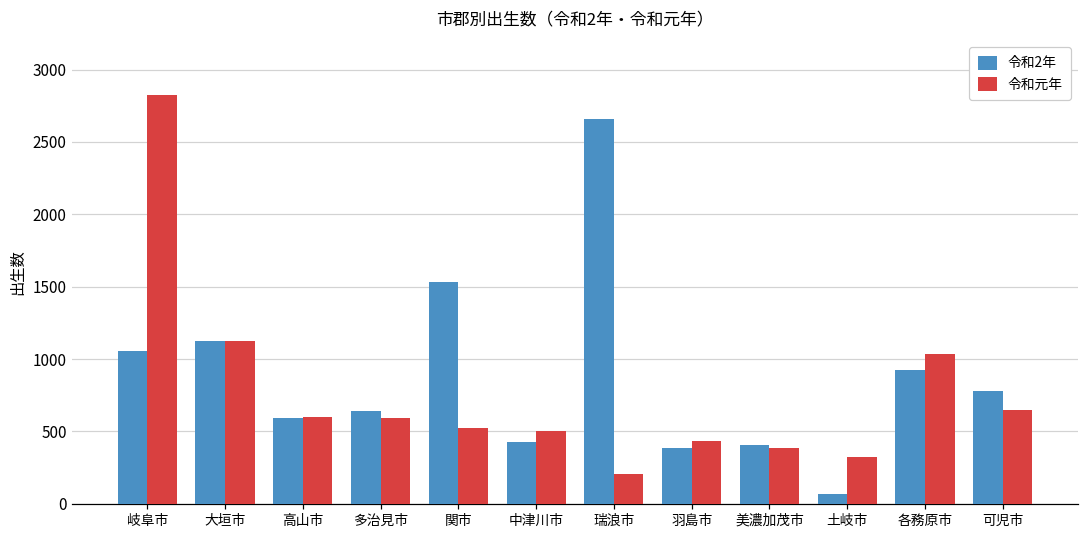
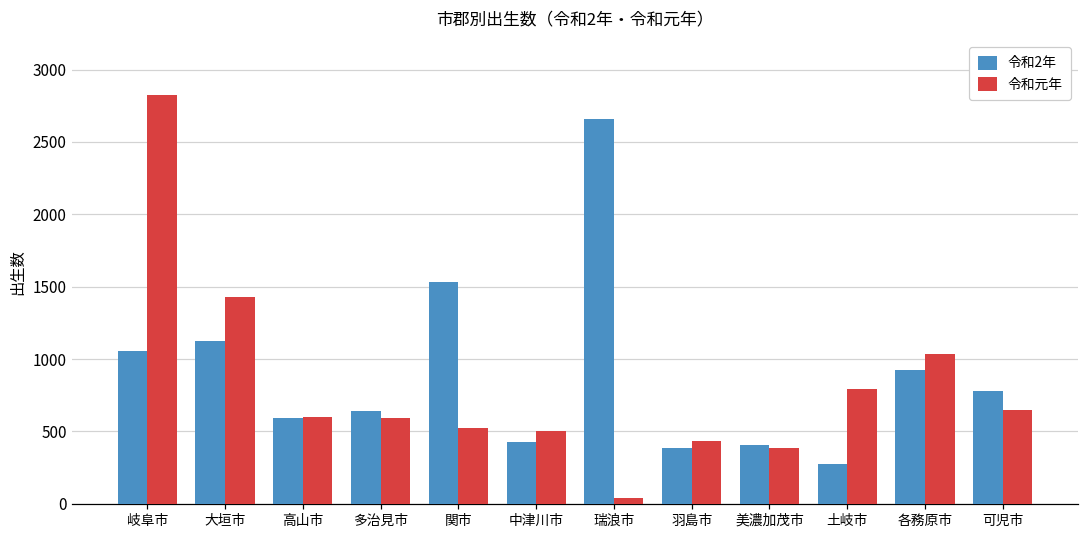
令和元年, 大垣市: 1130 -> 1430
令和元年, 瑞浪市: 210 -> 40
令和2年, 土岐市: 70 -> 280
令和元年, 土岐市: 320 -> 790
